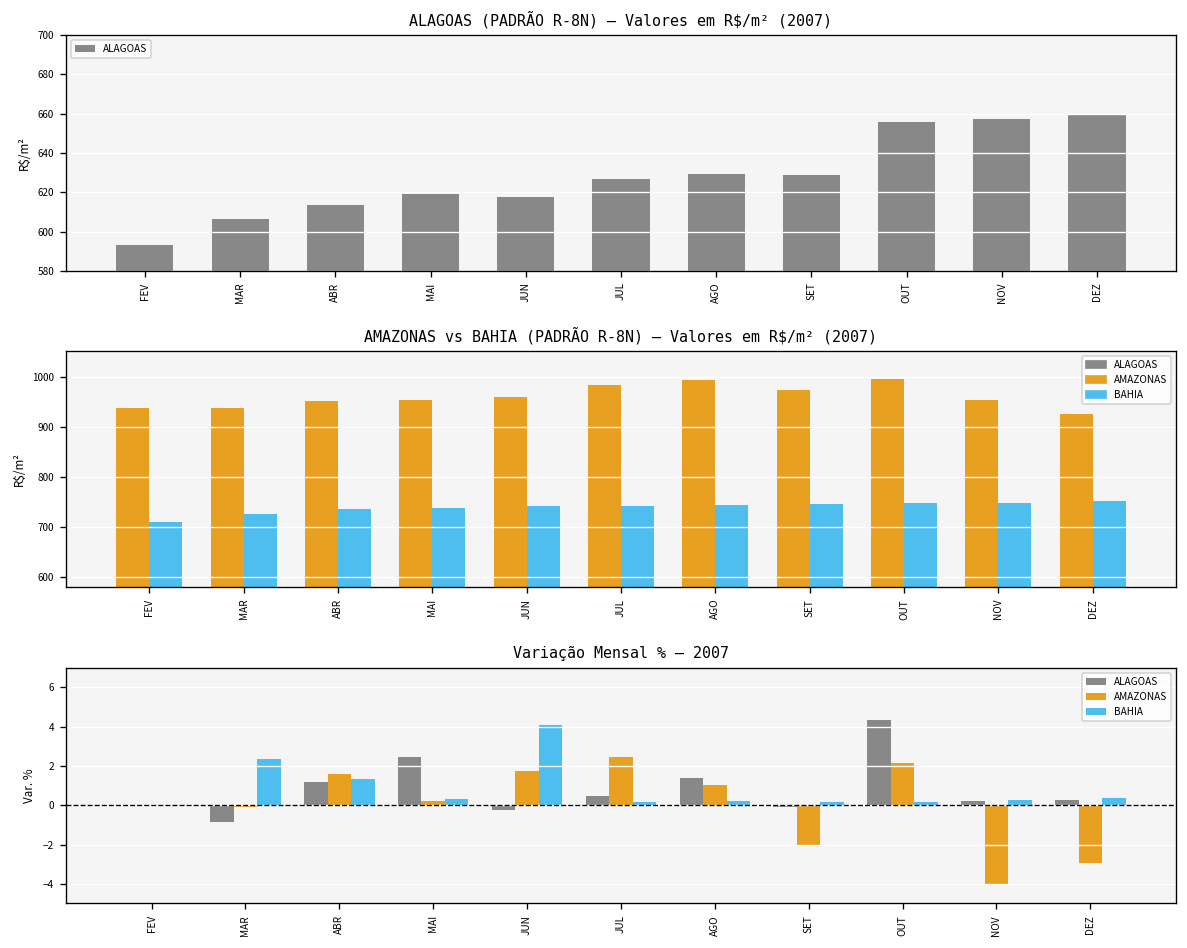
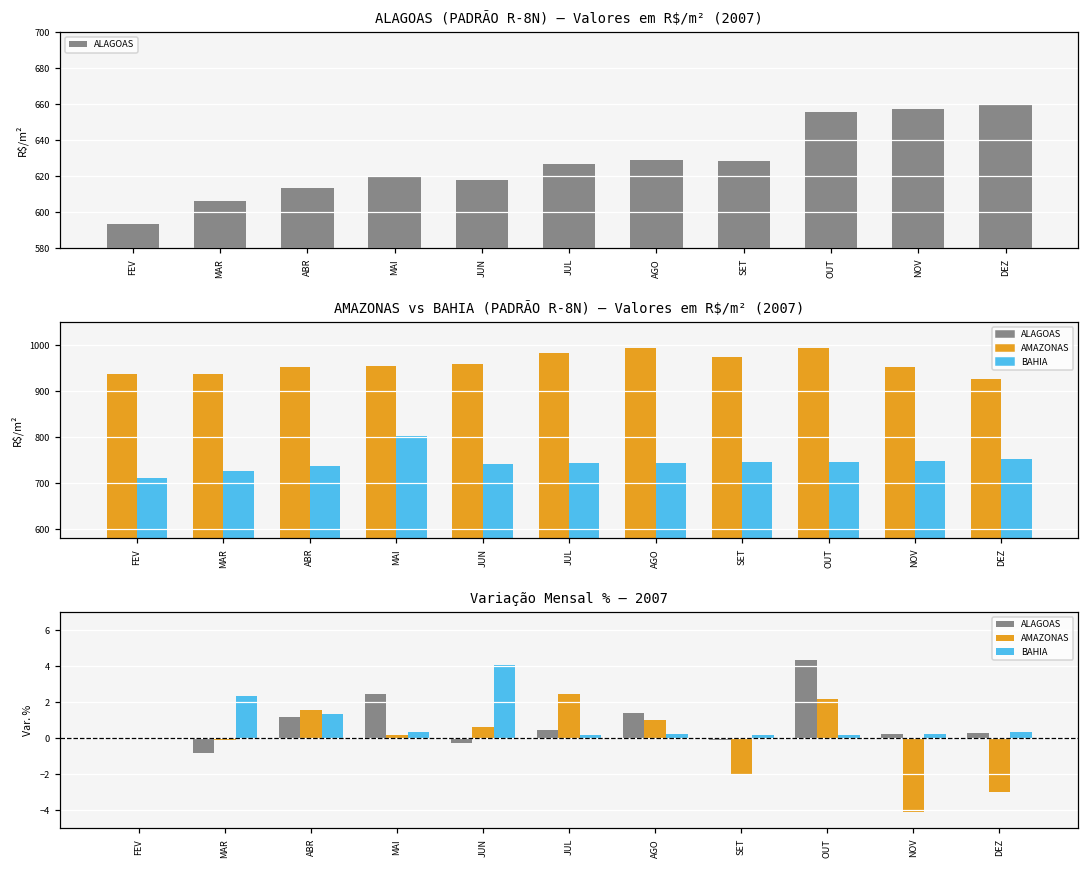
AMAZONAS vs BAHIA (PADRÃO R-8N) — Valores em R$/m² (2007), BAHIA, MAI: 740 -> 800
Variação Mensal % — 2007, AMAZONAS, JUN: 1.8 -> 0.6
